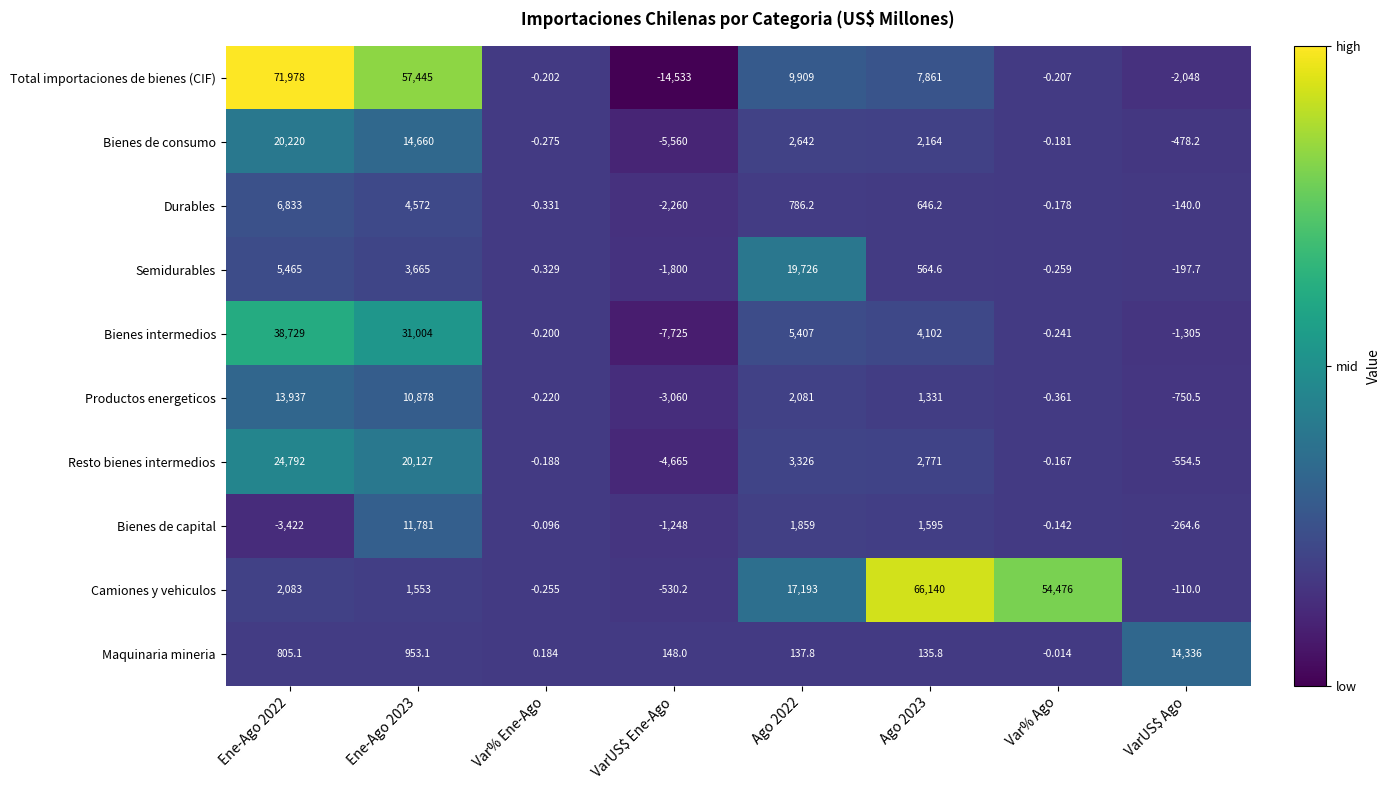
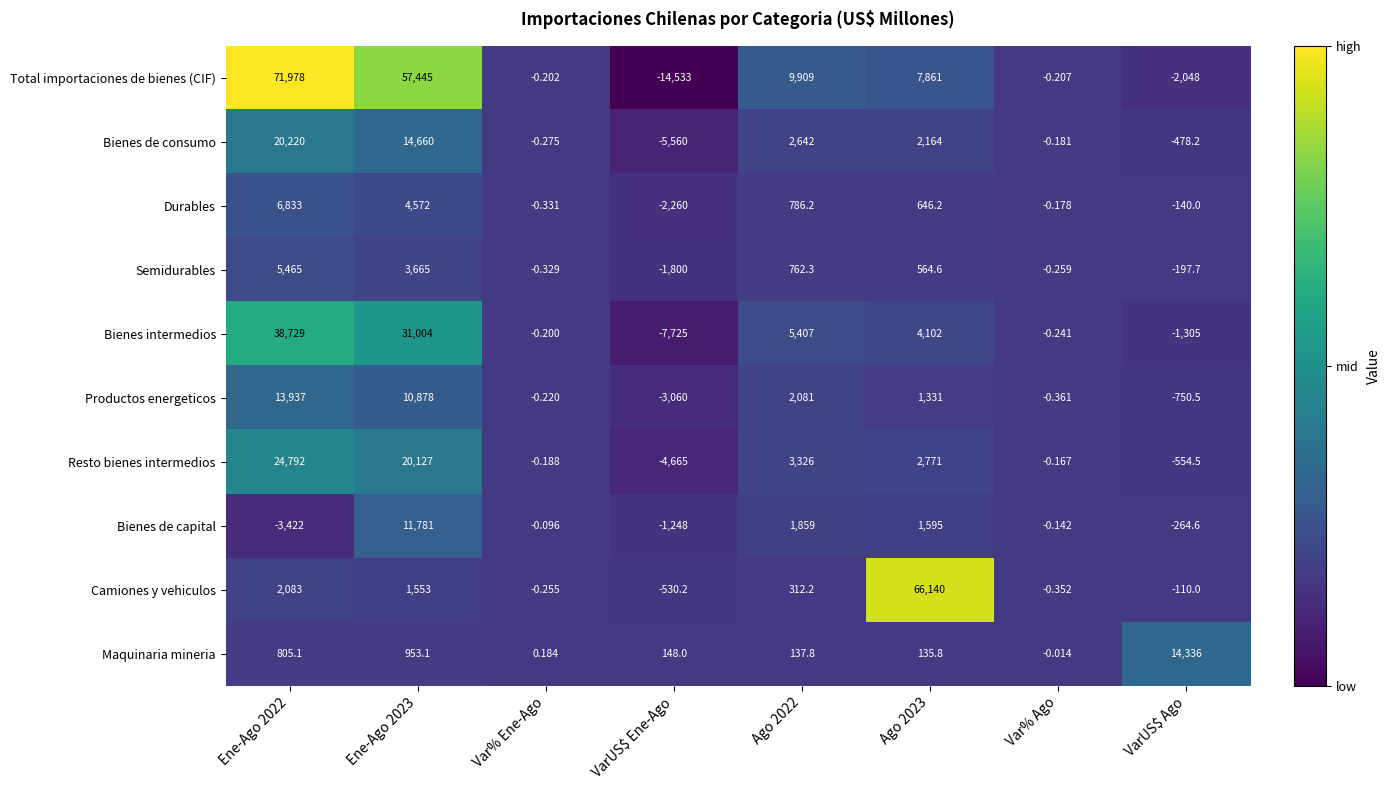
Semidurables, Ago 2022: 19,726 -> 762.3
Camiones y vehiculos, Ago 2022: 17,193 -> 312.2
Camiones y vehiculos, Var% Ago: 54,476 -> -0.352
